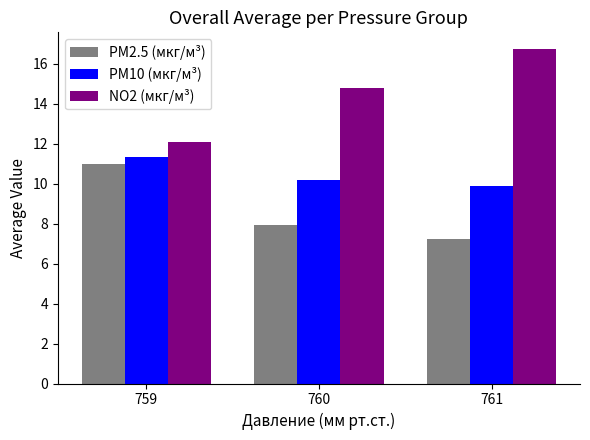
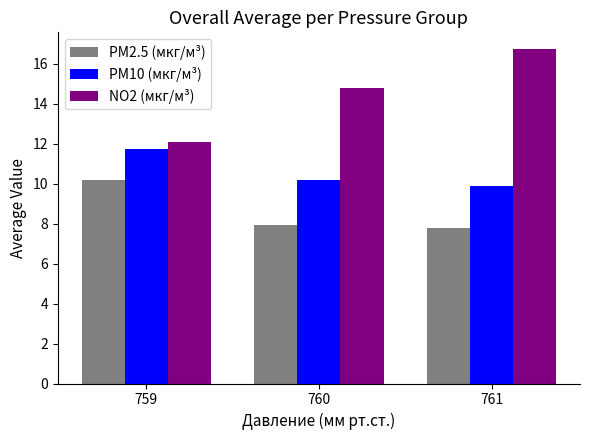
PM2.5 (мкг/м³), 759: 11.0 -> 10.2
PM10 (мкг/м³), 759: 11.3 -> 11.8
PM2.5 (мкг/м³), 761: 7.2 -> 7.8
